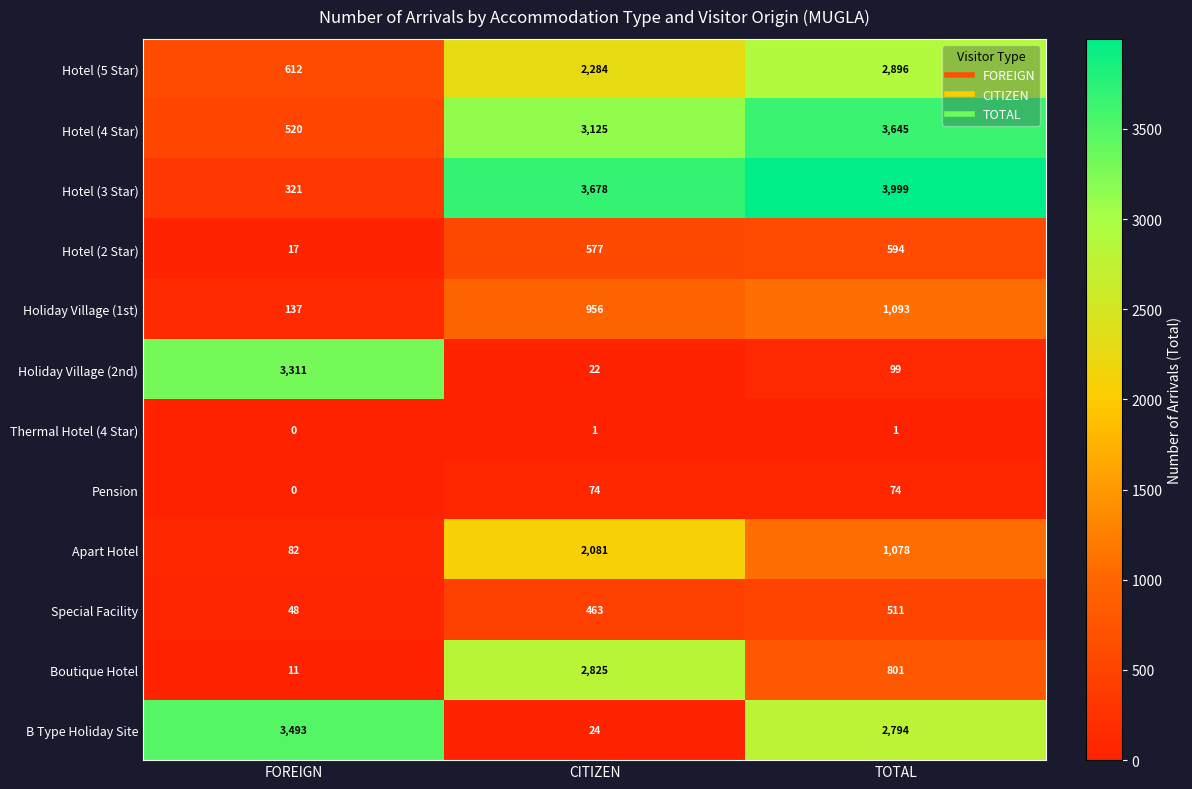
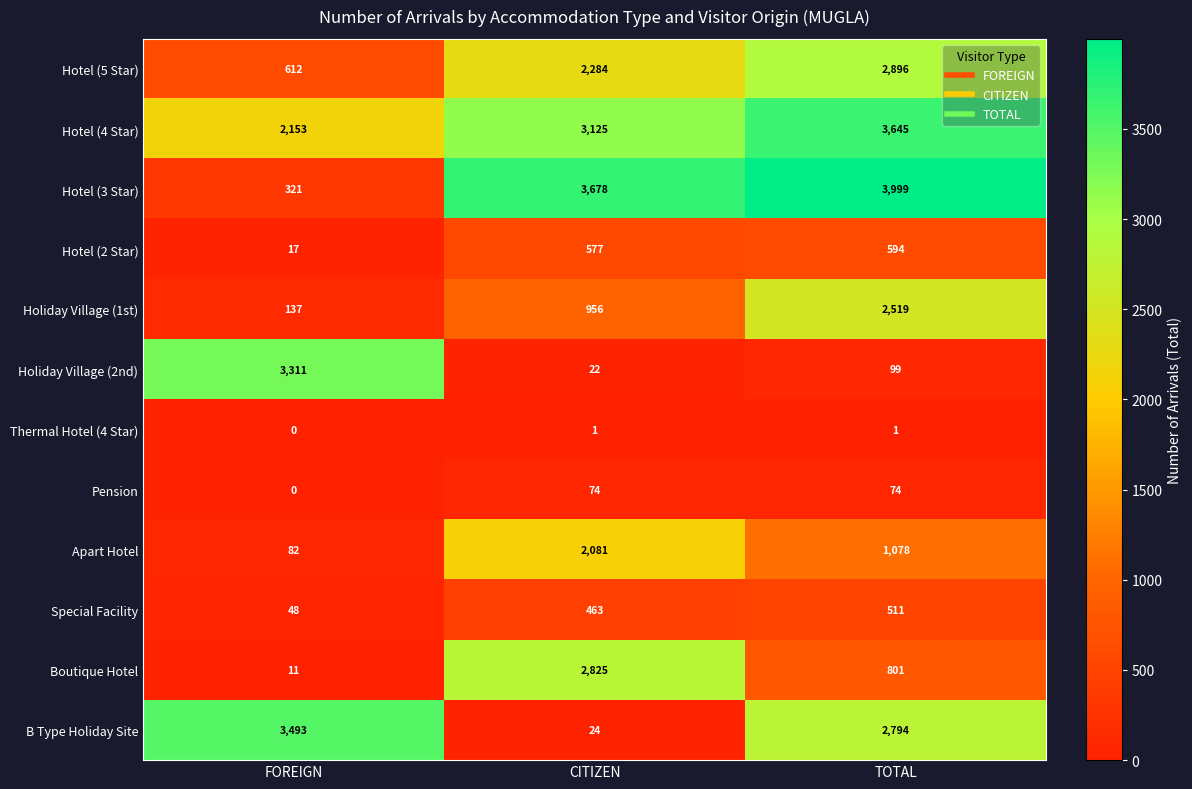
Hotel (4 Star), FOREIGN: 520 -> 2,153
Holiday Village (1st), TOTAL: 1,093 -> 2,519
